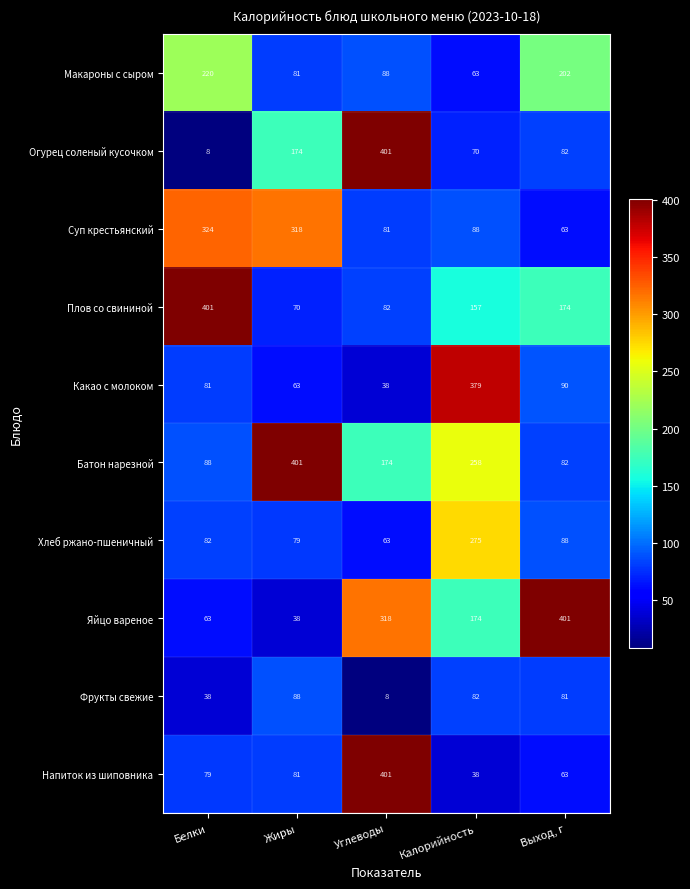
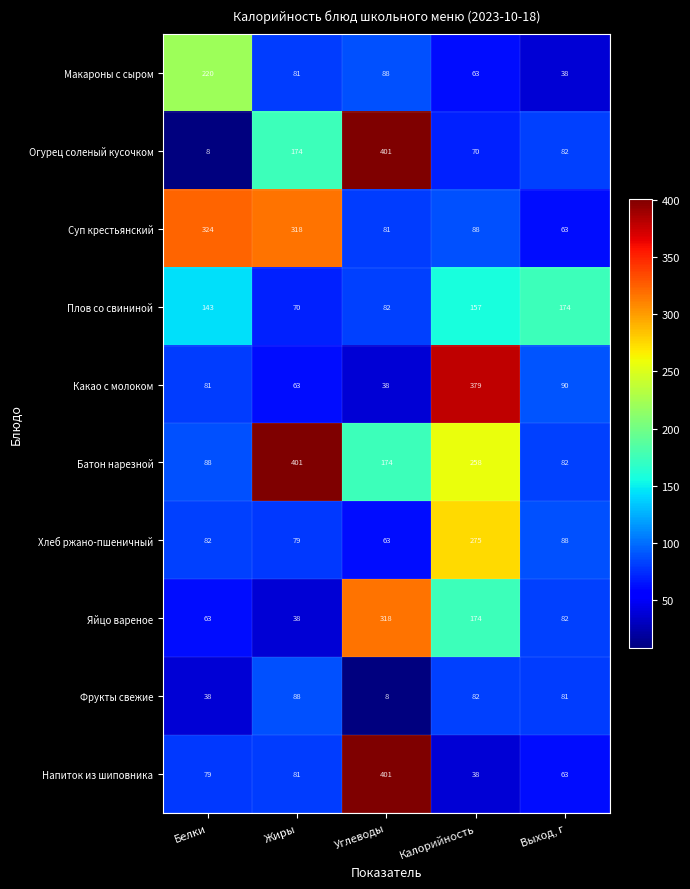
Макароны с сыром, Выход, г: 202 -> 38
Плов со свининой, Белки: 401 -> 143
Яйцо вареное, Выход, г: 401 -> 82
